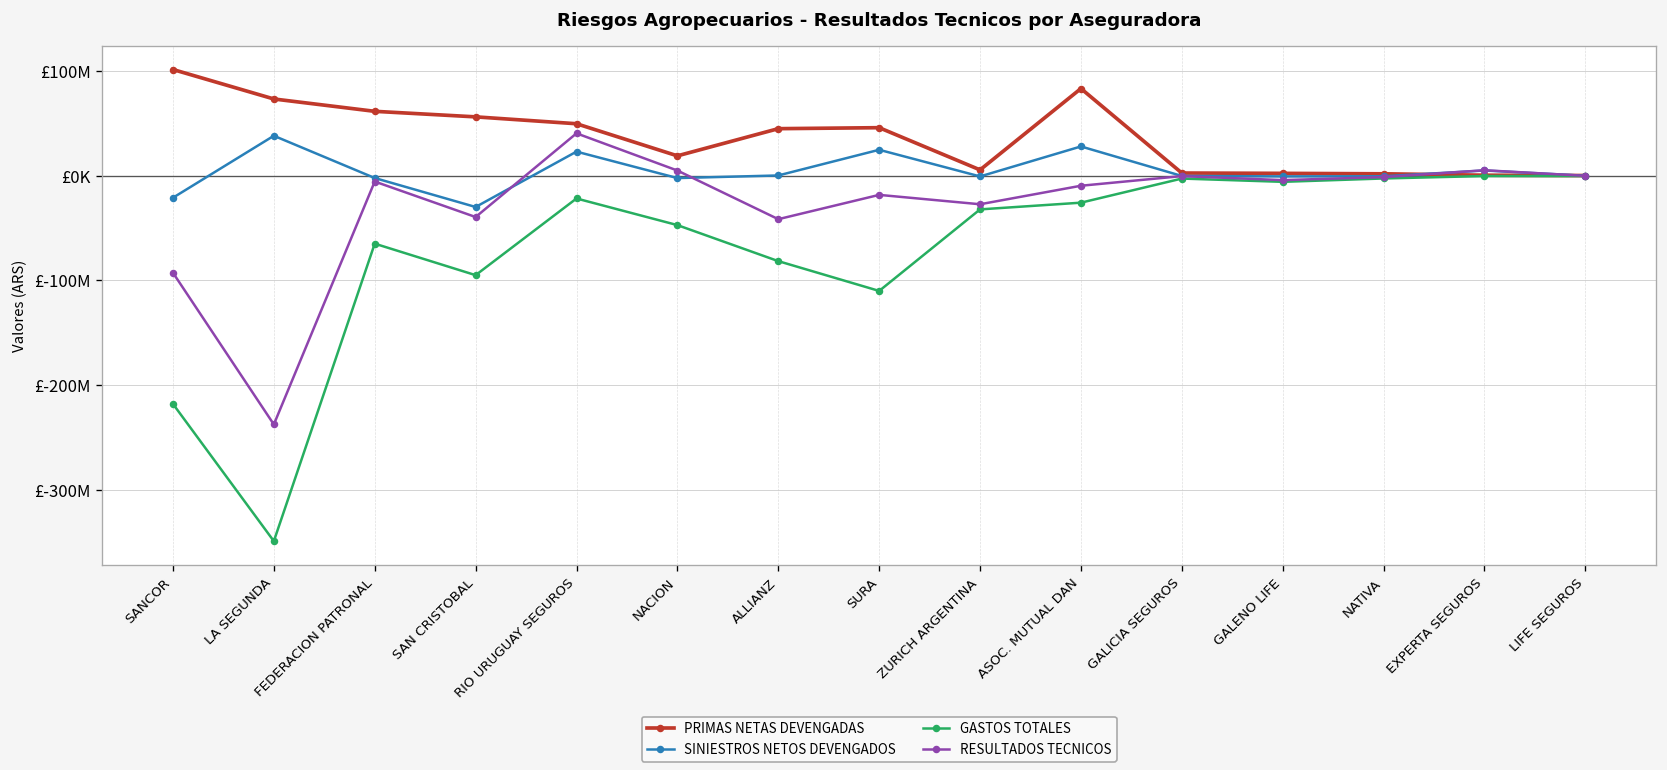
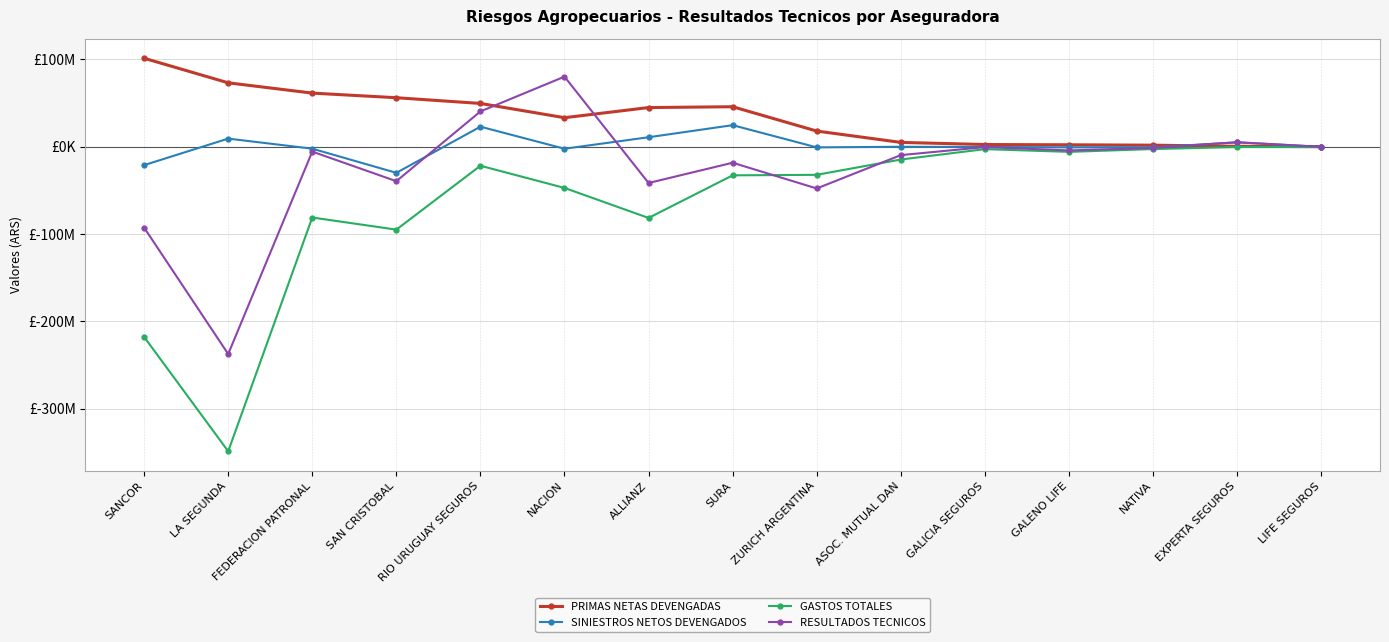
SINIESTROS NETOS DEVENGADOS, LA SEGUNDA: £40000000 -> £10000000
GASTOS TOTALES, FEDERACION PATRONAL: £-60000000 -> £-80000000
PRIMAS NETAS DEVENGADAS, NACION: £20000000 -> £30000000
RESULTADOS TECNICOS, NACION: £0 -> £80000000
SINIESTROS NETOS DEVENGADOS, ALLIANZ: £0 -> £10000000
GASTOS TOTALES, SURA: £-110000000 -> £-30000000
PRIMAS NETAS DEVENGADAS, ZURICH ARGENTINA: £10000000 -> £20000000
RESULTADOS TECNICOS, ZURICH ARGENTINA: £-30000000 -> £-50000000
PRIMAS NETAS DEVENGADAS, ASOC. MUTUAL DAN: £80000000 -> £10000000
SINIESTROS NETOS DEVENGADOS, ASOC. MUTUAL DAN: £30000000 -> £0
GASTOS TOTALES, ASOC. MUTUAL DAN: £-30000000 -> £-10000000
